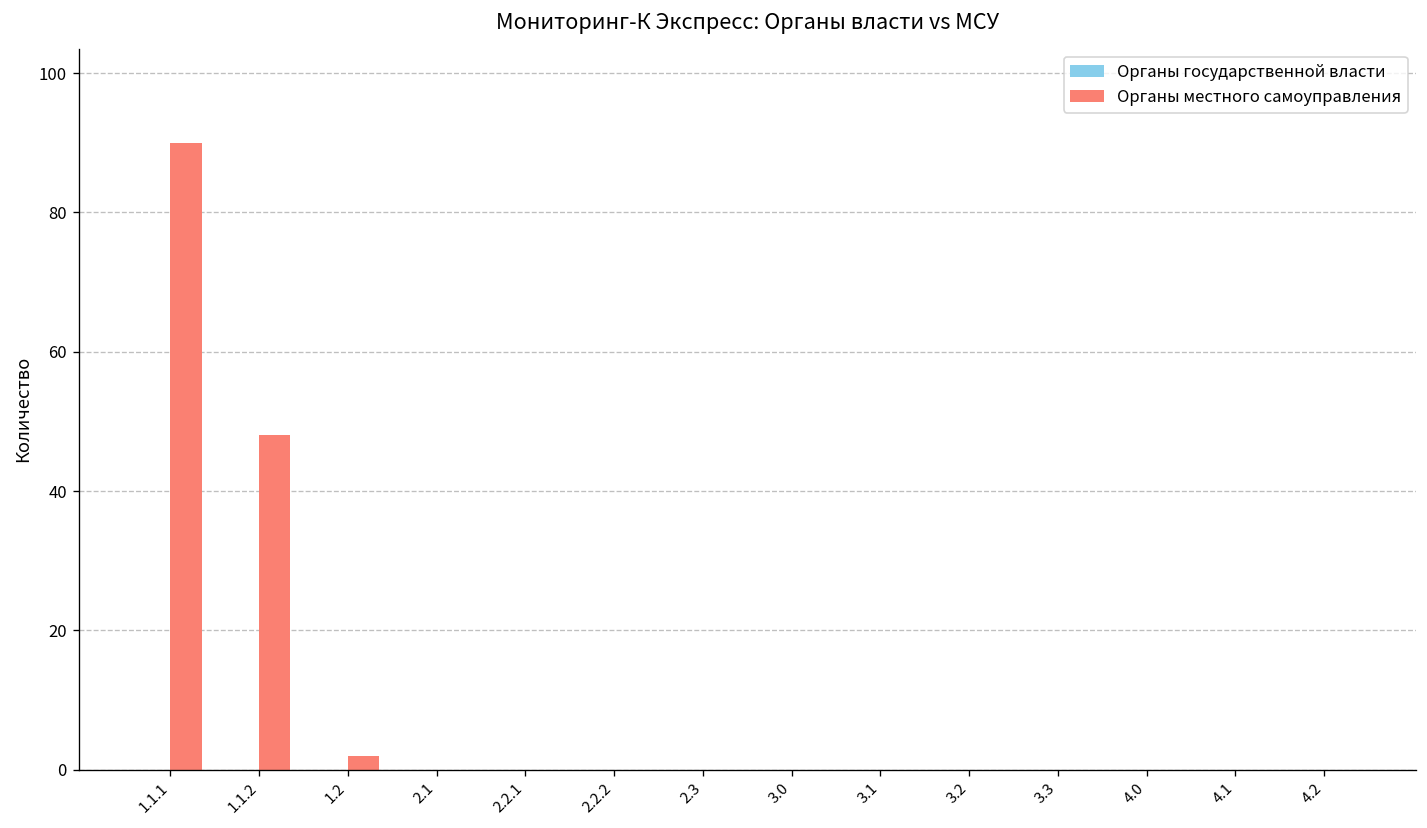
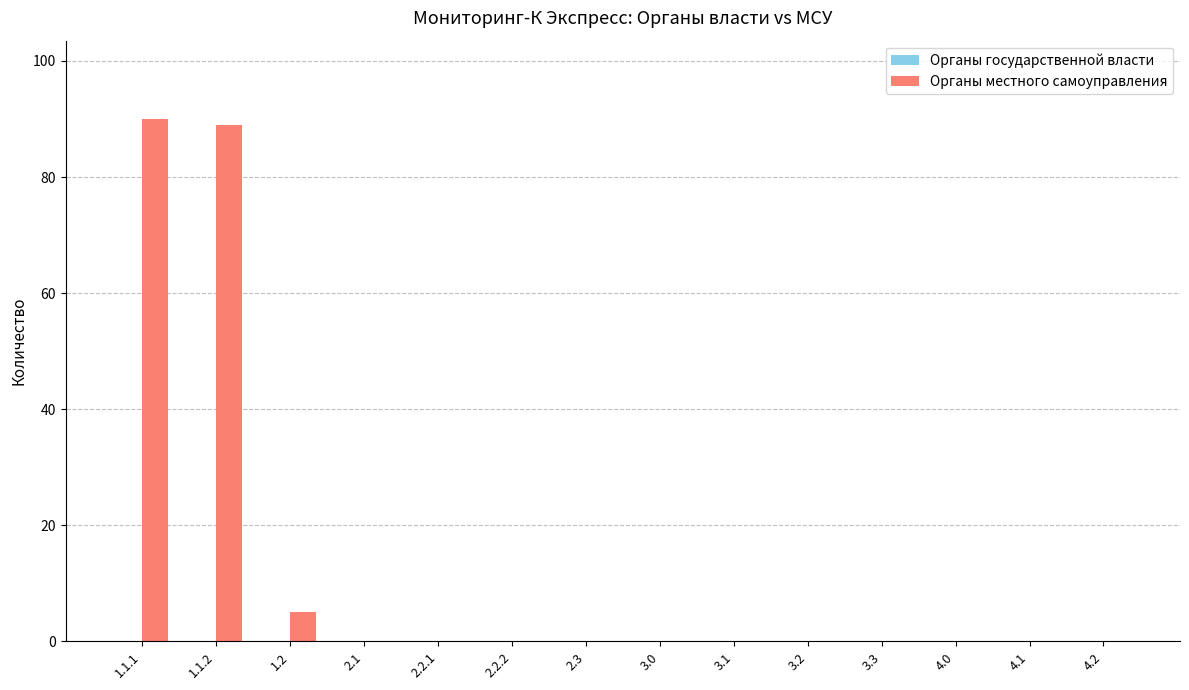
Органы местного самоуправления, 1.1.2: 48 -> 89
Органы местного самоуправления, 1.2: 2 -> 5
